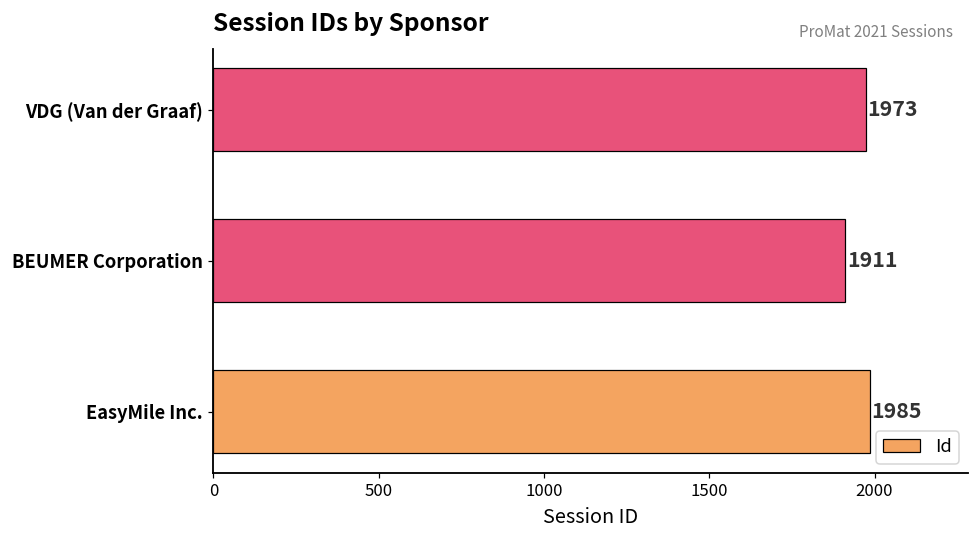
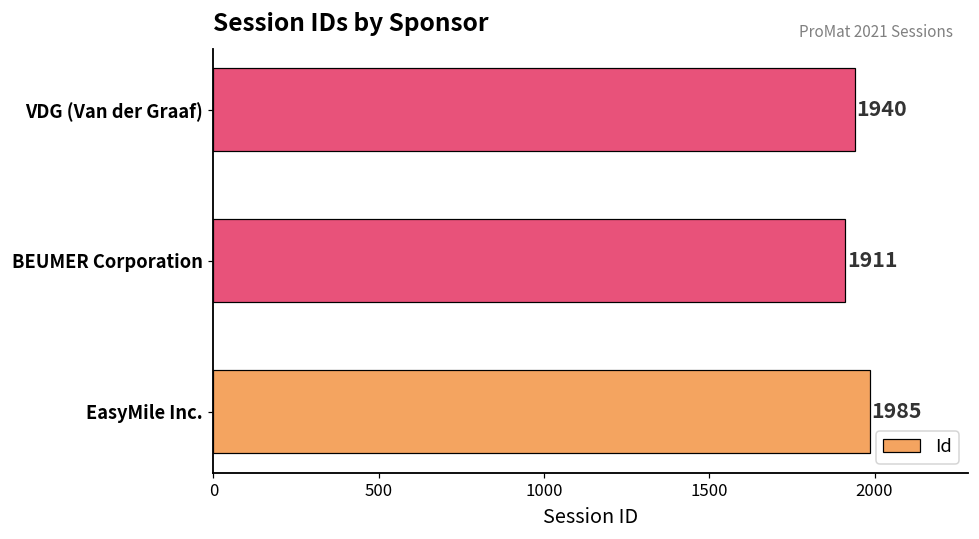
VDG (Van der Graaf): 1973 -> 1940
